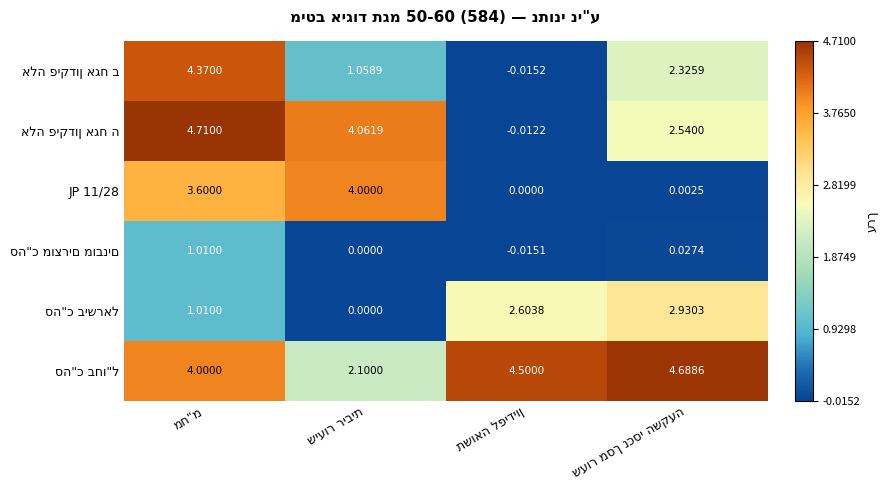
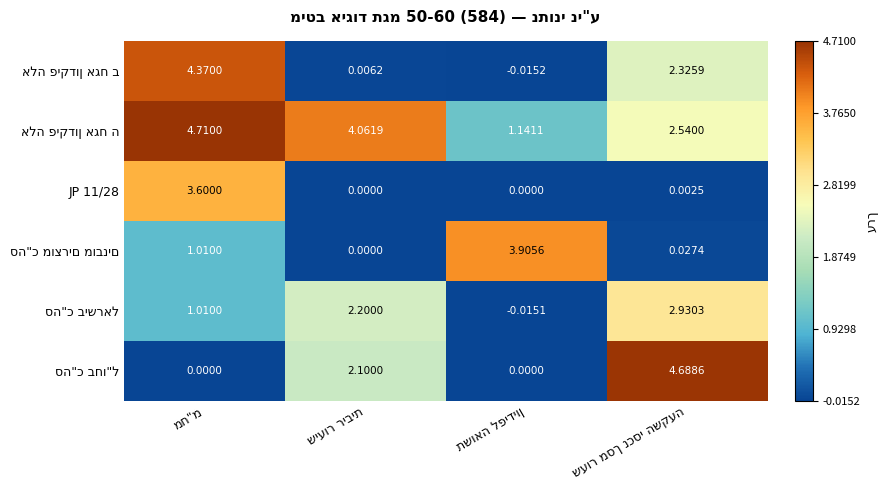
אלה פיקדון אגח ב, שיעור ריבית: 1.0589 -> 0.0062
אלה פיקדון אגח ה, תשואה לפידיון: -0.0122 -> 1.1411
JP 11/28, שיעור ריבית: 4.0000 -> 0.0000
סה"כ מוצרים מובנים, תשואה לפידיון: -0.0151 -> 3.9056
סה"כ בישראל, שיעור ריבית: 0.0000 -> 2.2000
סה"כ בישראל, תשואה לפידיון: 2.6038 -> -0.0151
סה"כ בחו"ל, מח"מ: 4.0000 -> 0.0000
סה"כ בחו"ל, תשואה לפידיון: 4.5000 -> 0.0000
